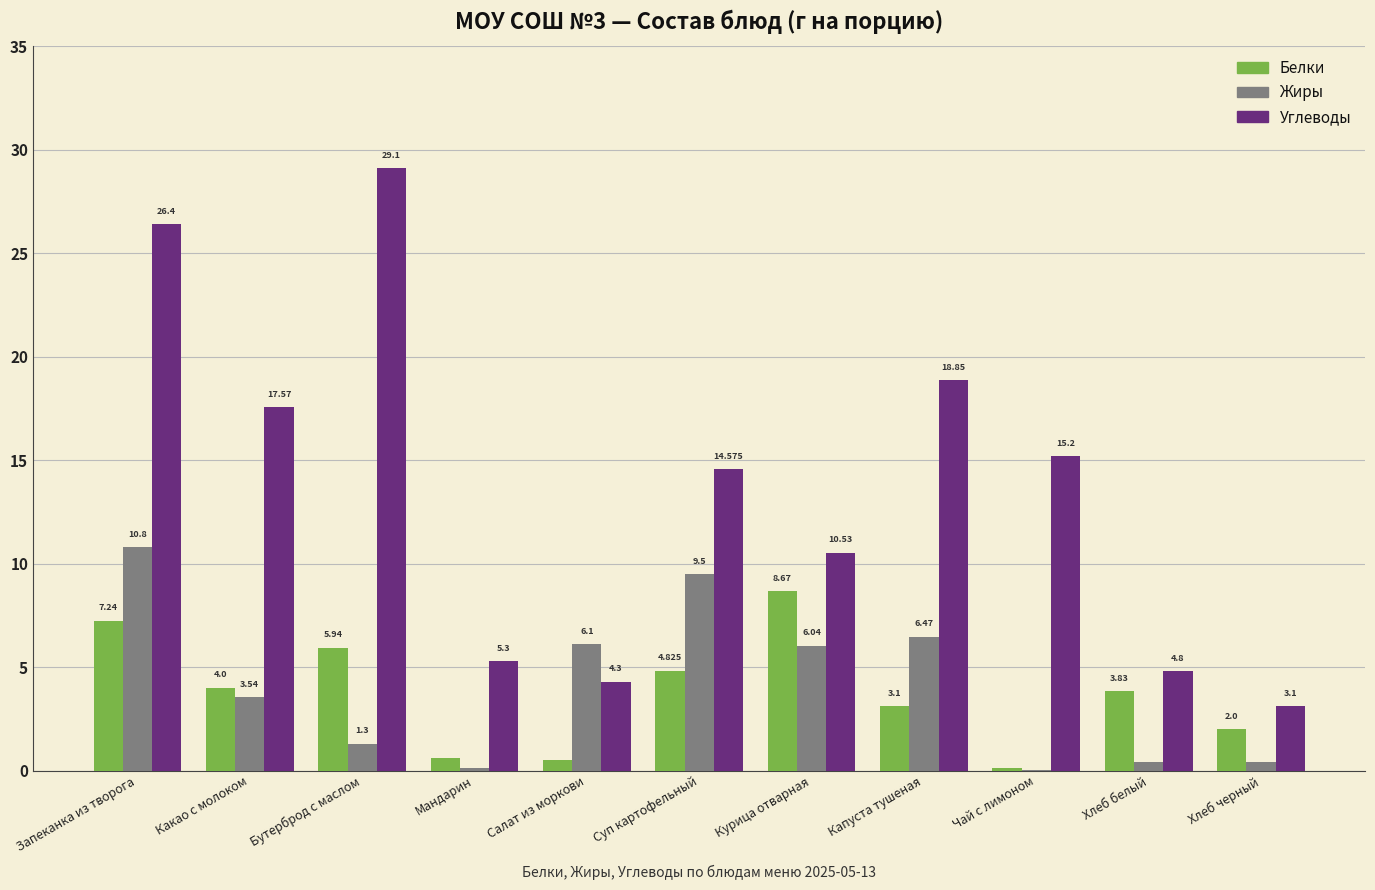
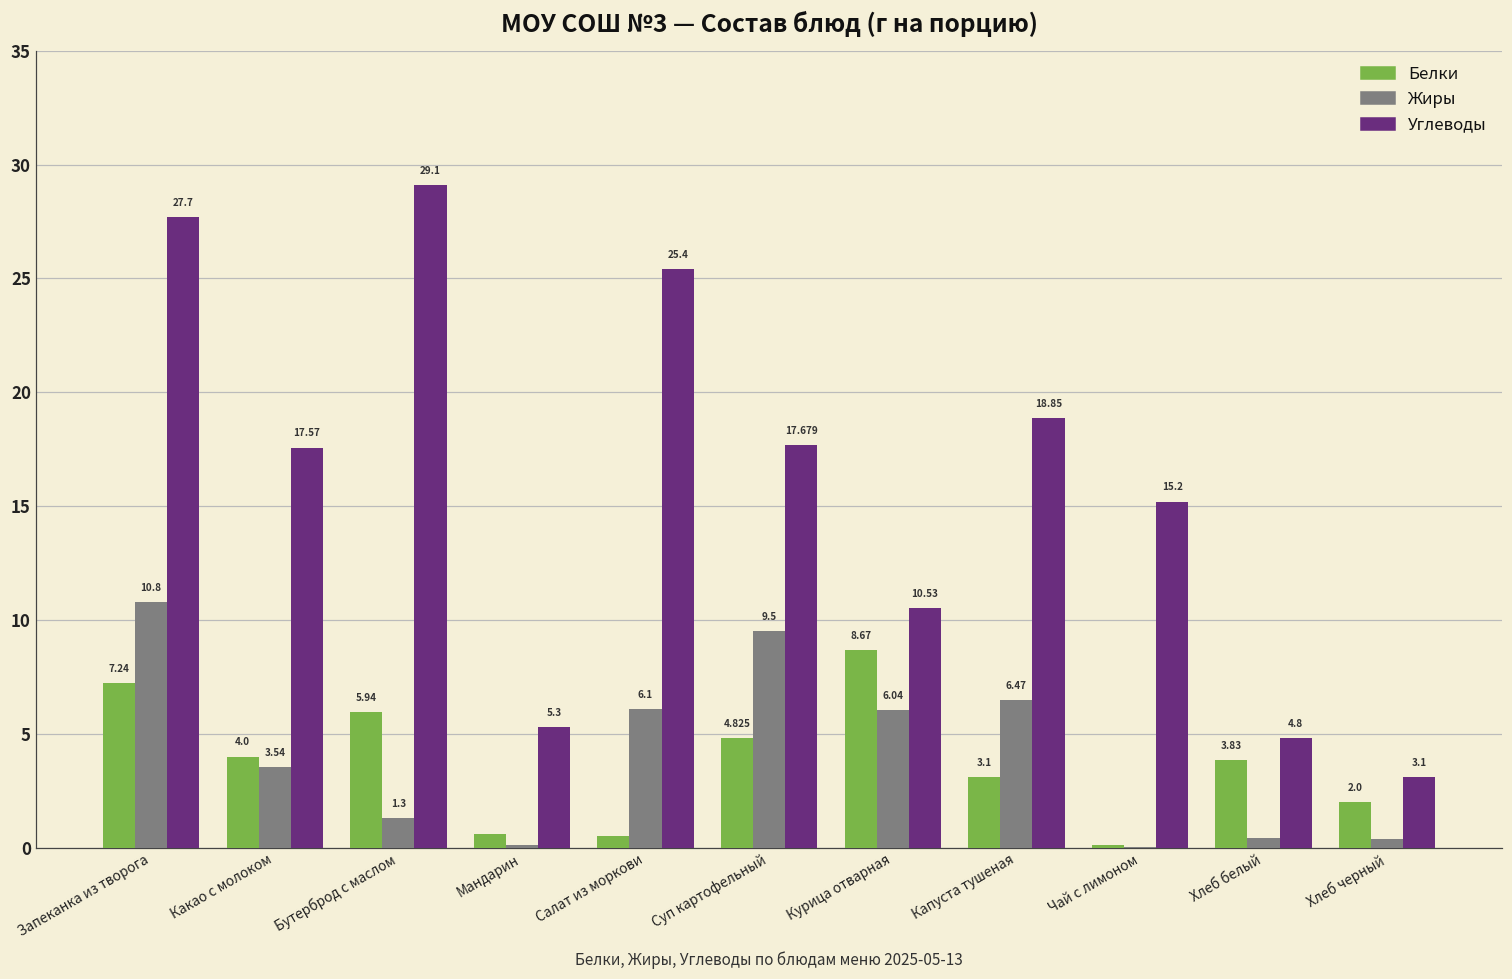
Углеводы, Запеканка из творога: 26.4 -> 27.7
Углеводы, Салат из моркови: 4.3 -> 25.4
Углеводы, Суп картофельный: 14.575 -> 17.679
